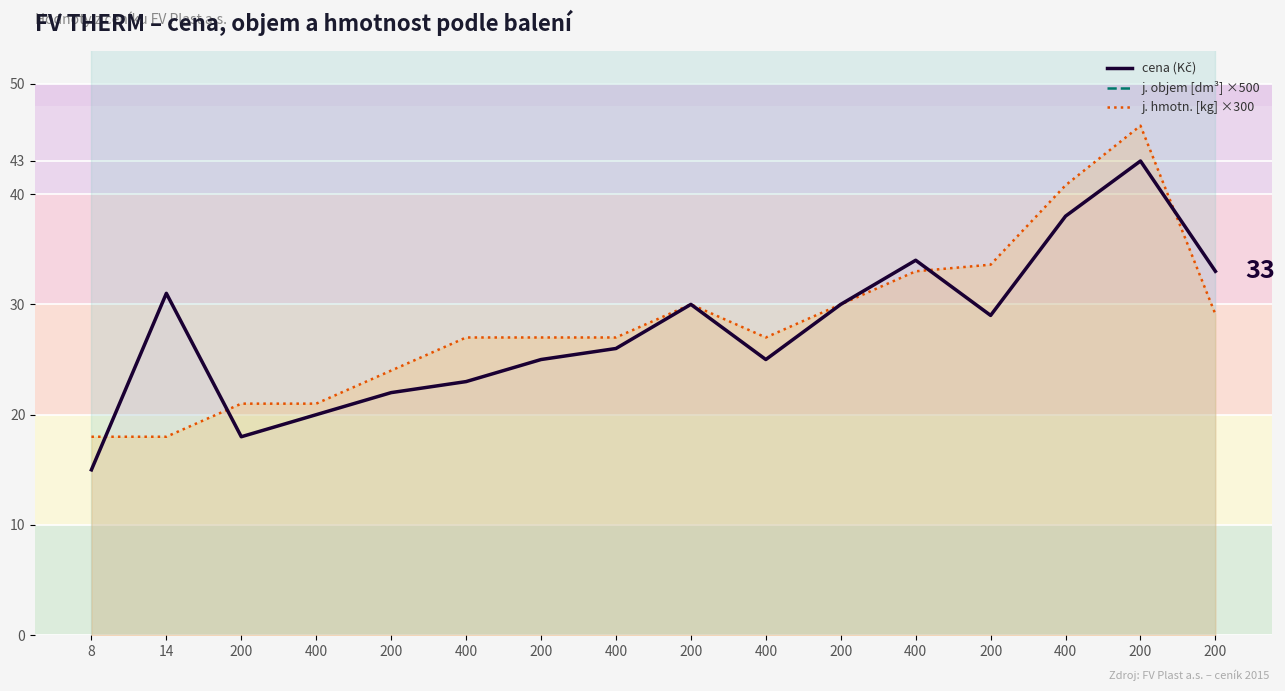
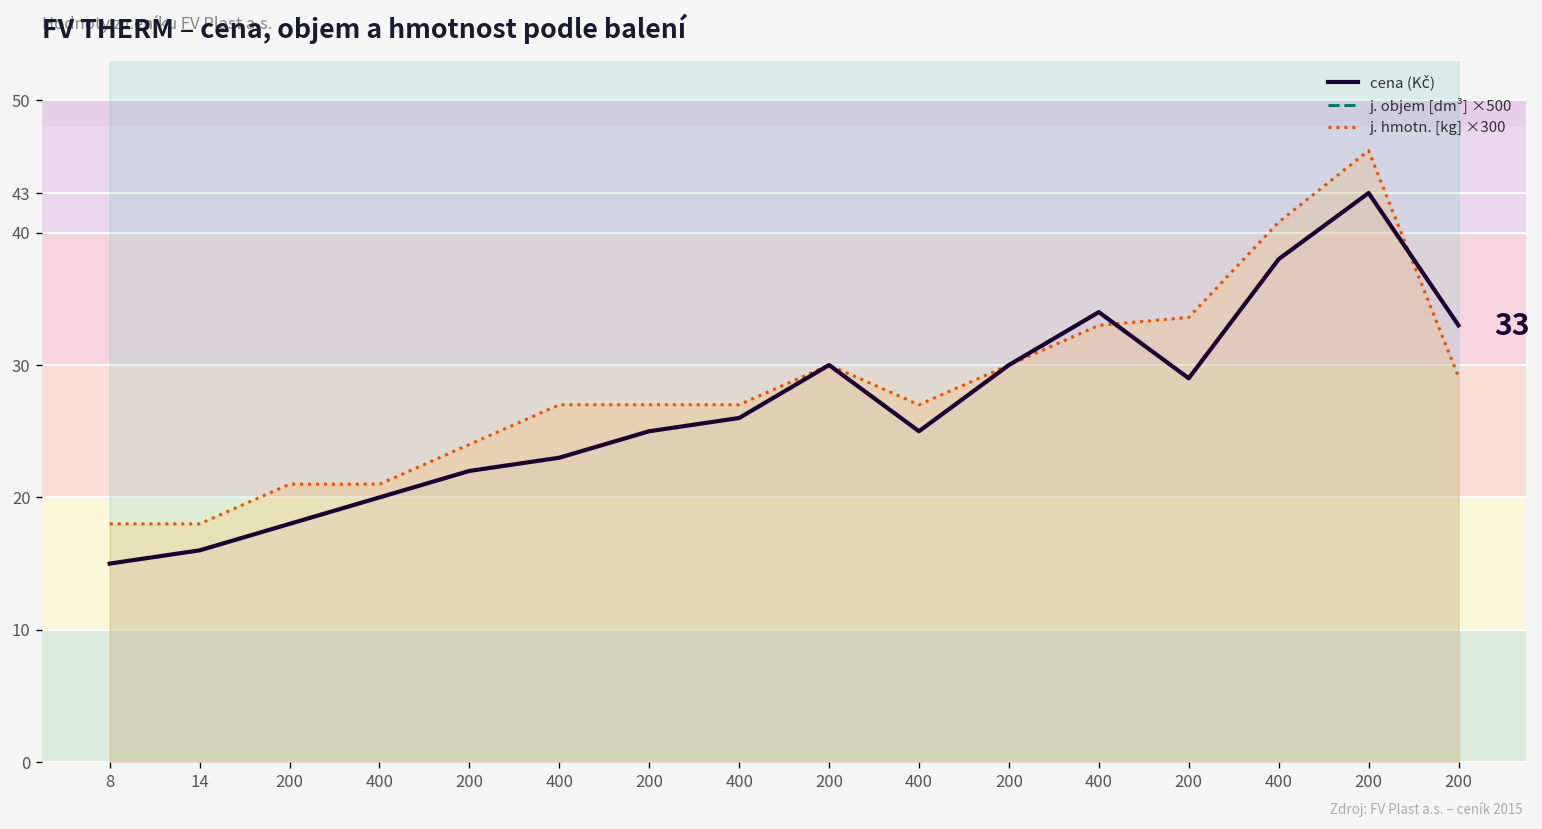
cena (Kč), 14: 31 -> 16
